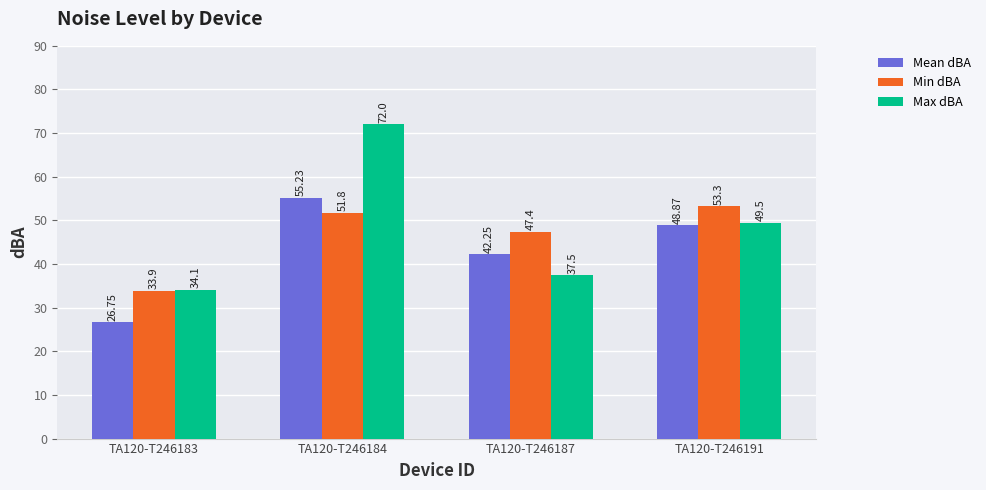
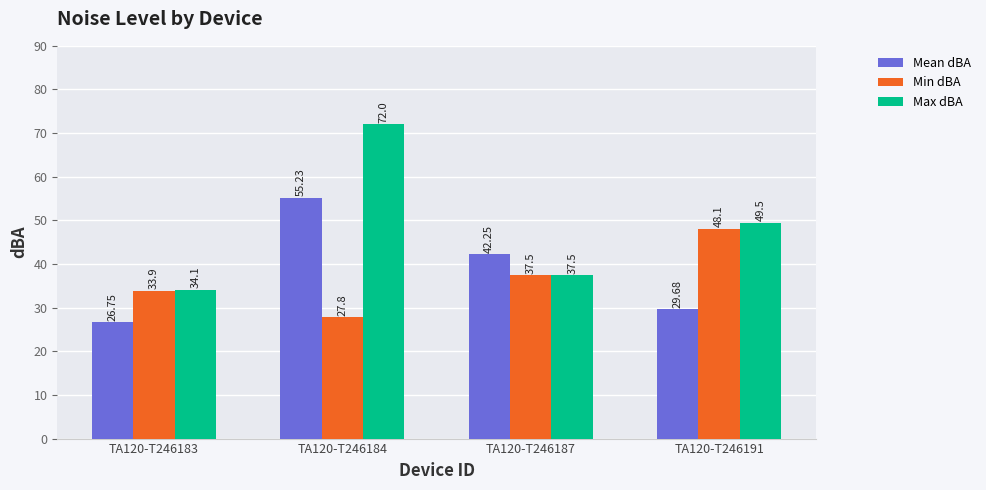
Min dBA, TA120-T246184: 51.8 -> 27.8
Min dBA, TA120-T246187: 47.4 -> 37.5
Mean dBA, TA120-T246191: 48.87 -> 29.68
Min dBA, TA120-T246191: 53.3 -> 48.1
